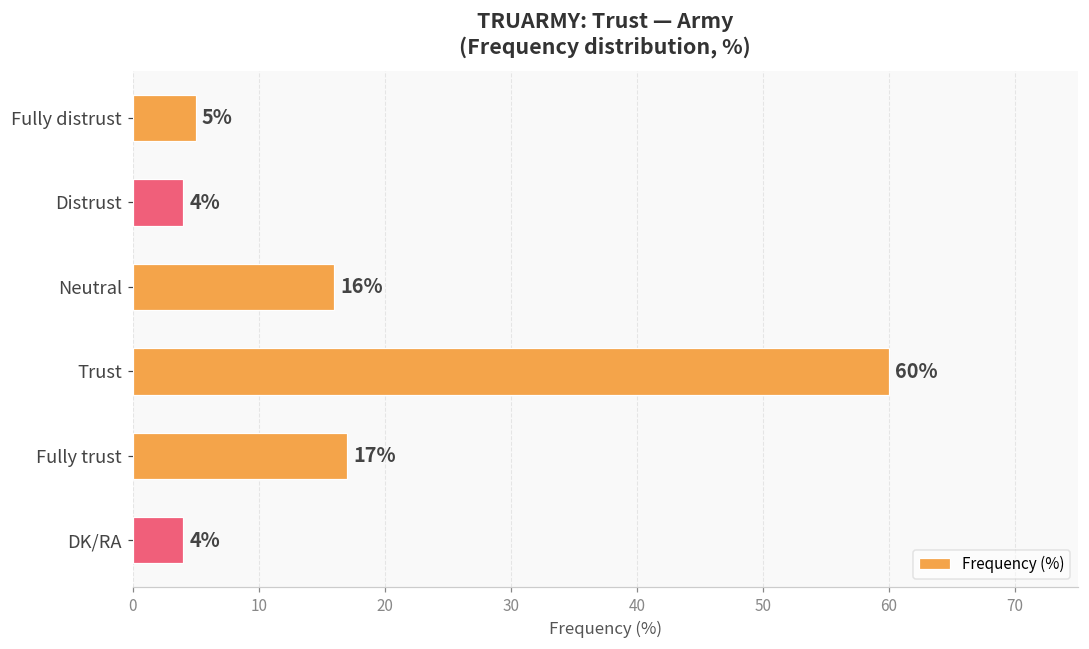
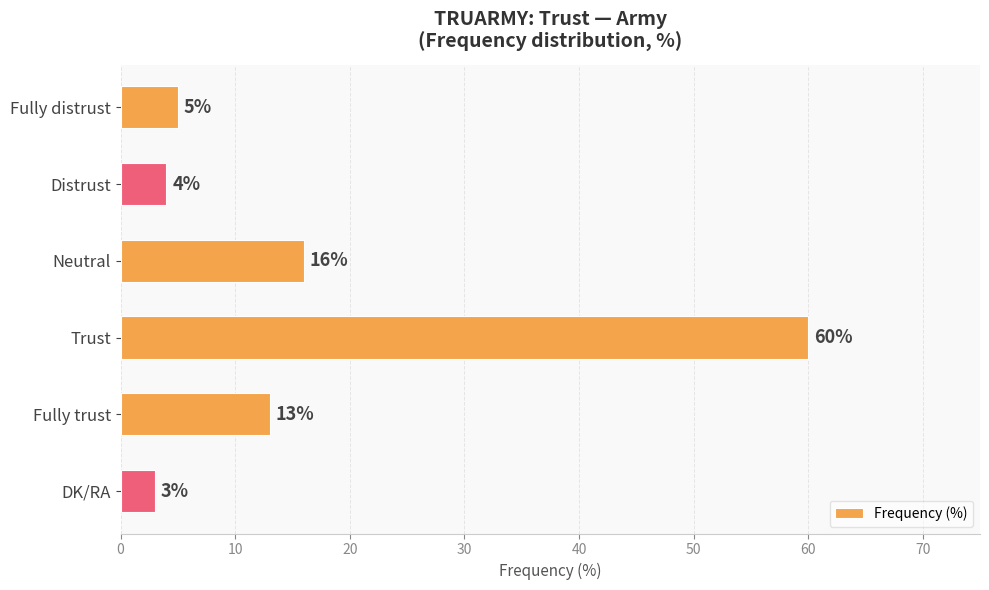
Fully trust: 17% -> 13%
DK/RA: 4% -> 3%
